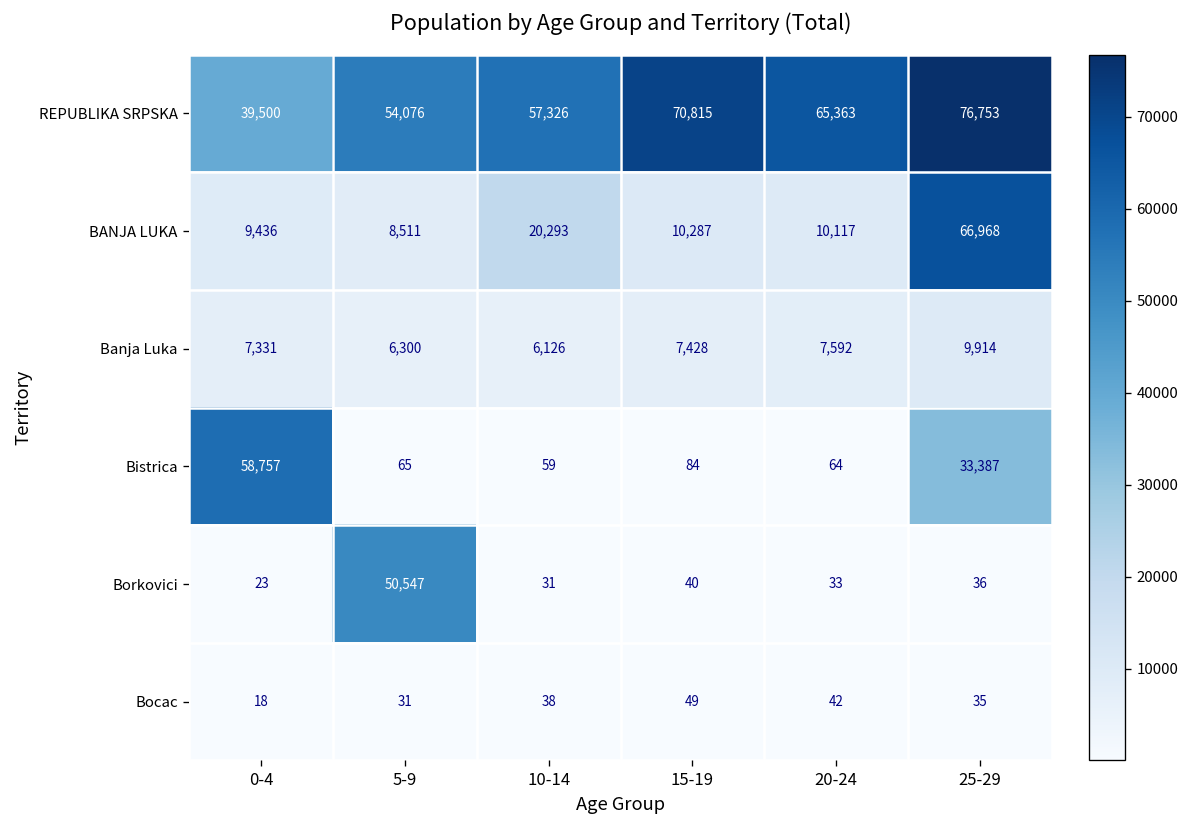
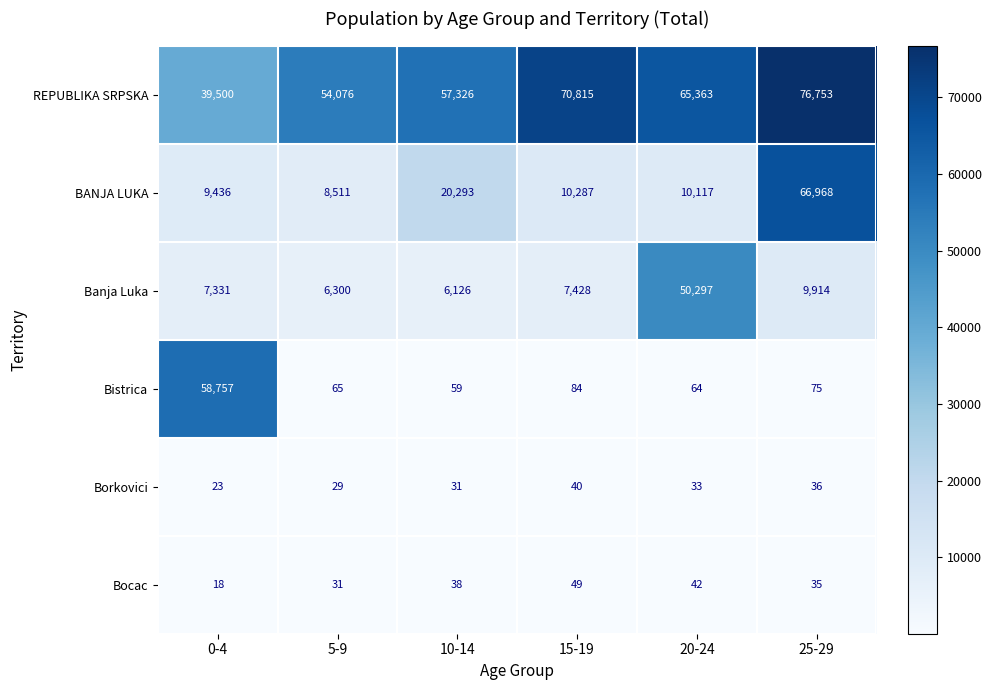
Banja Luka, 20-24: 7,592 -> 50,297
Bistrica, 25-29: 33,387 -> 75
Borkovici, 5-9: 50,547 -> 29
